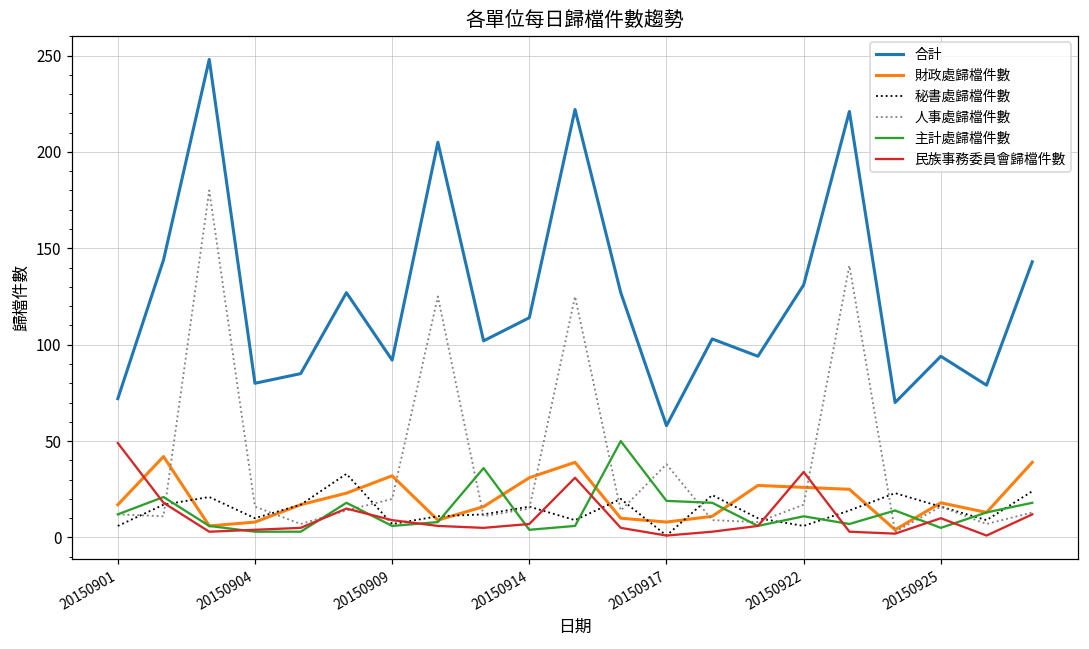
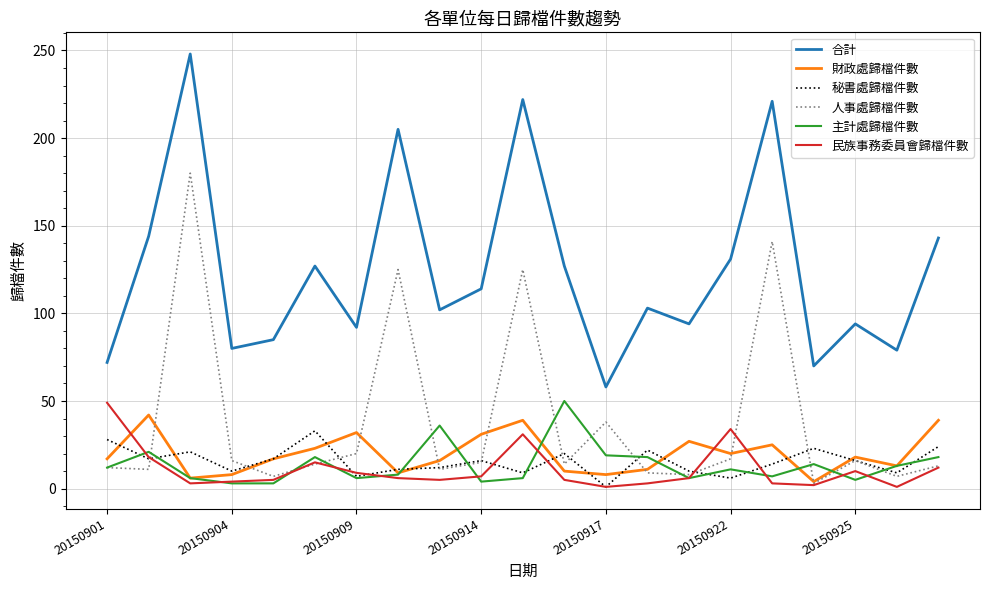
秘書處歸檔件數, 20150901: 6 -> 28
財政處歸檔件數, 20150922: 26 -> 20
